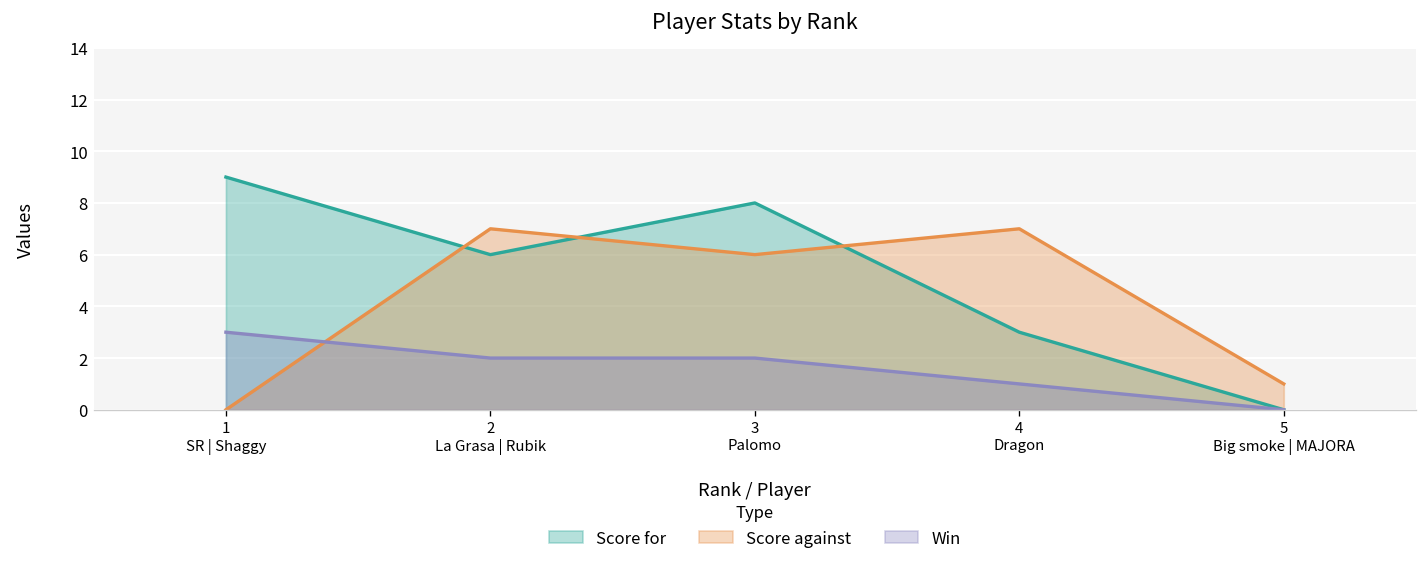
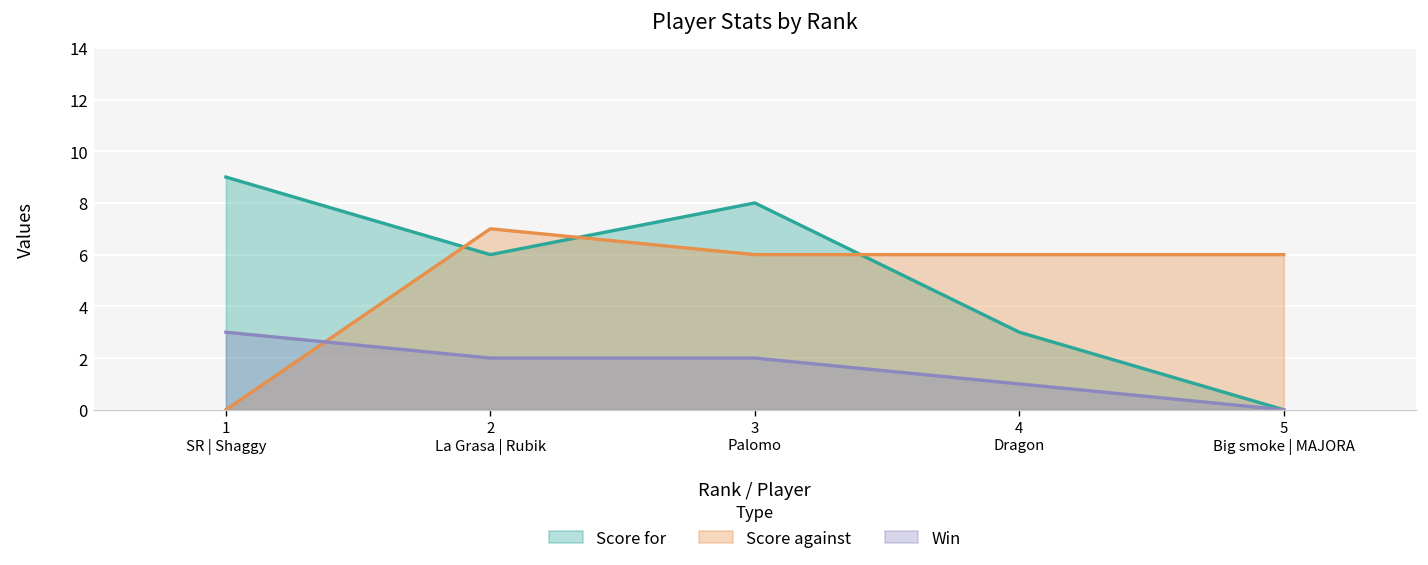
Score against, 4 Dragon: 7 -> 6
Score against, 5 Big smoke | MAJORA: 1 -> 6
